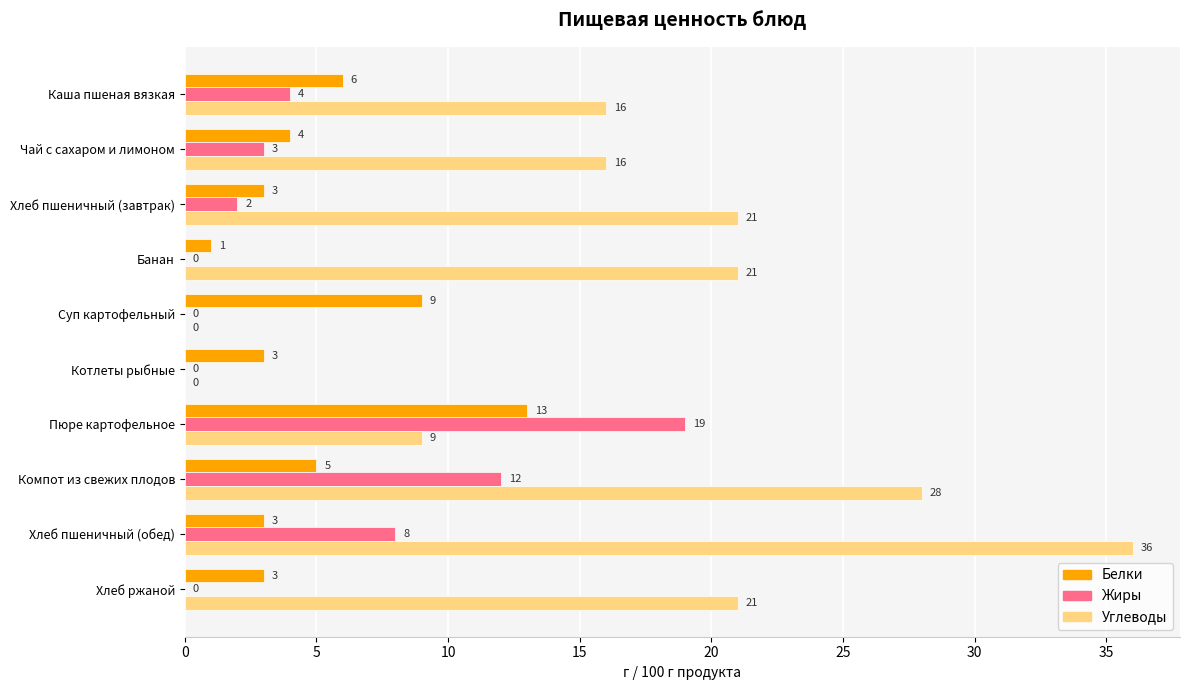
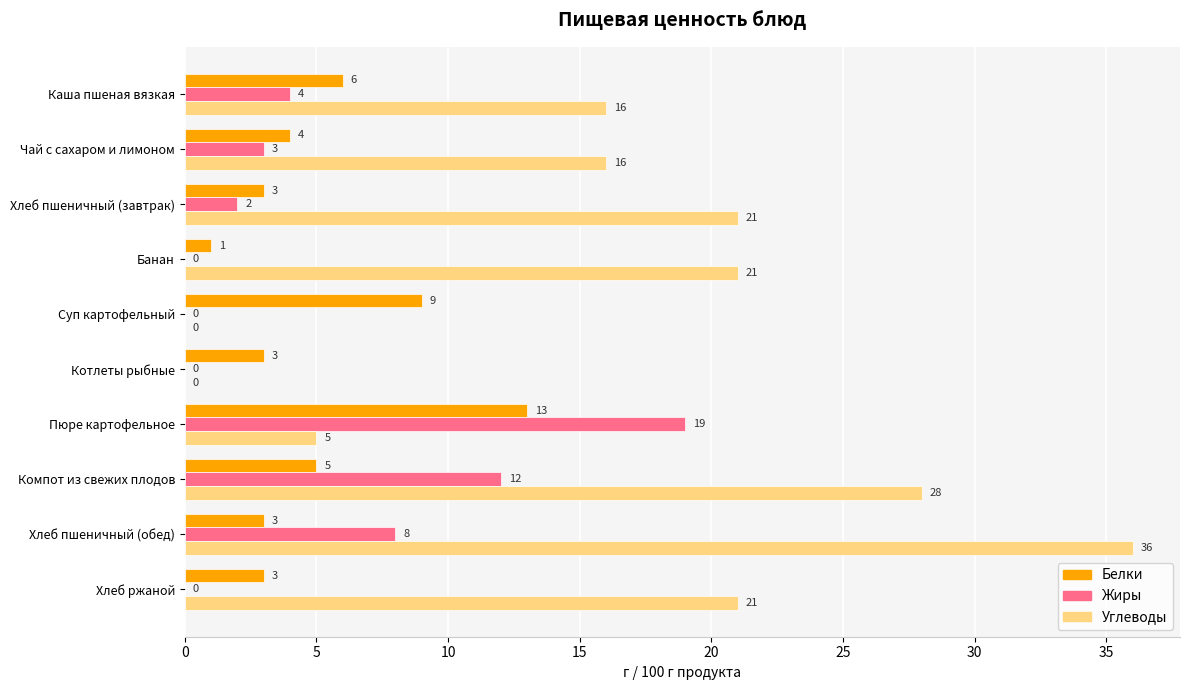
Углеводы, Пюре картофельное: 9 -> 5
